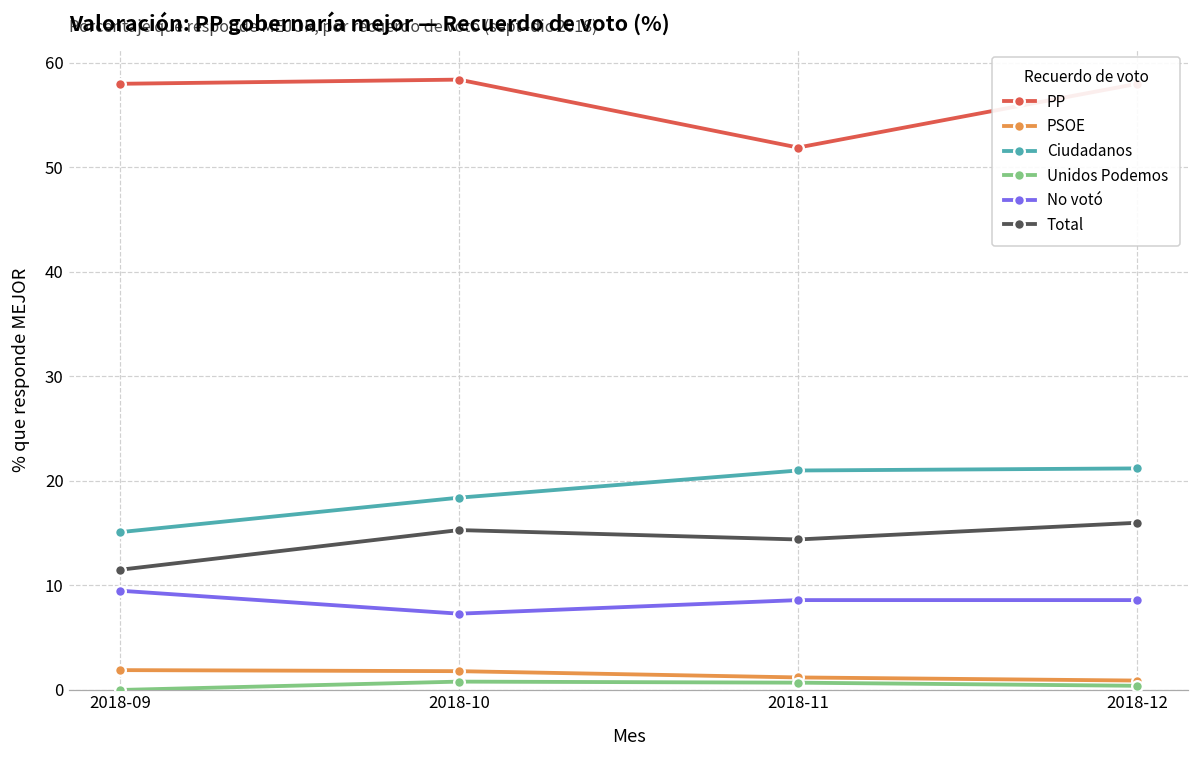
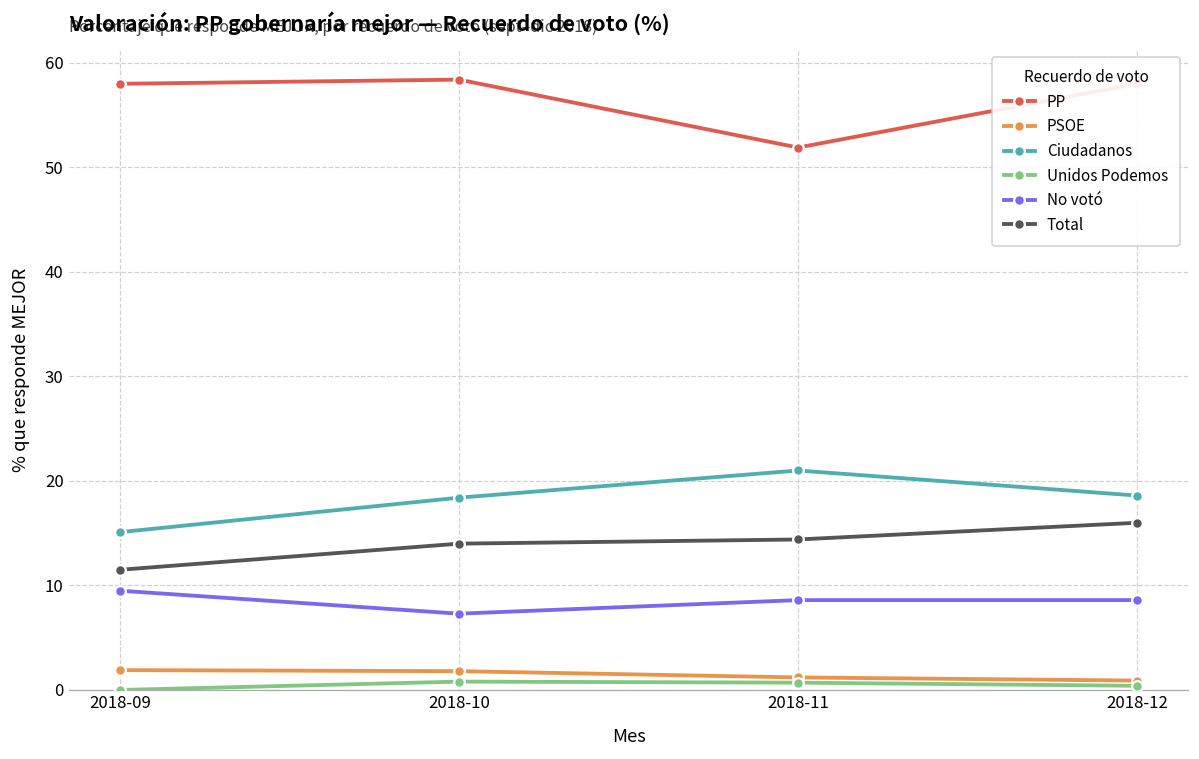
Total, 2018-10: 15 -> 14
Ciudadanos, 2018-12: 21 -> 19
